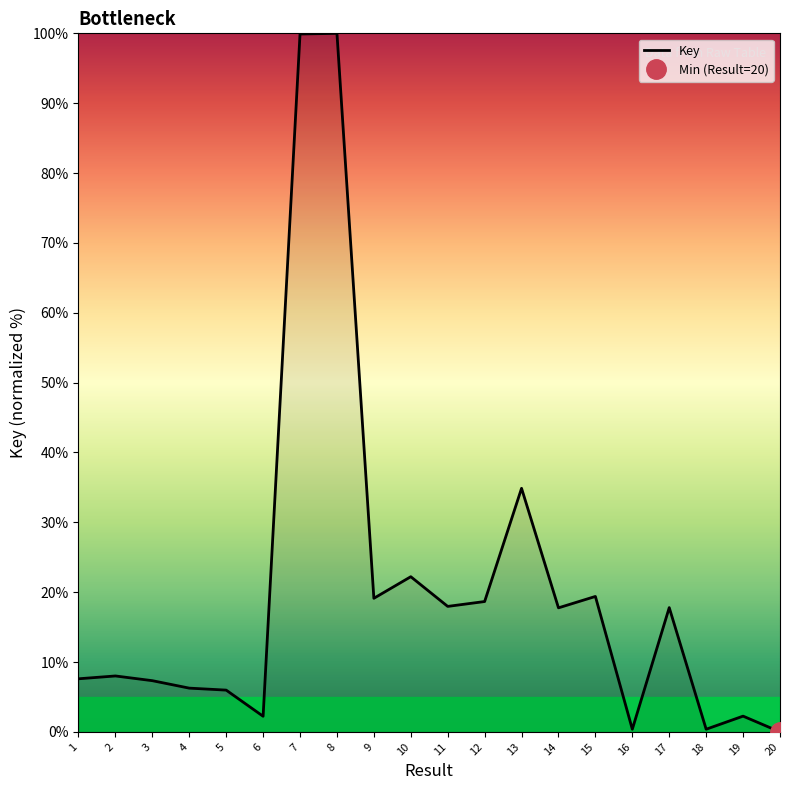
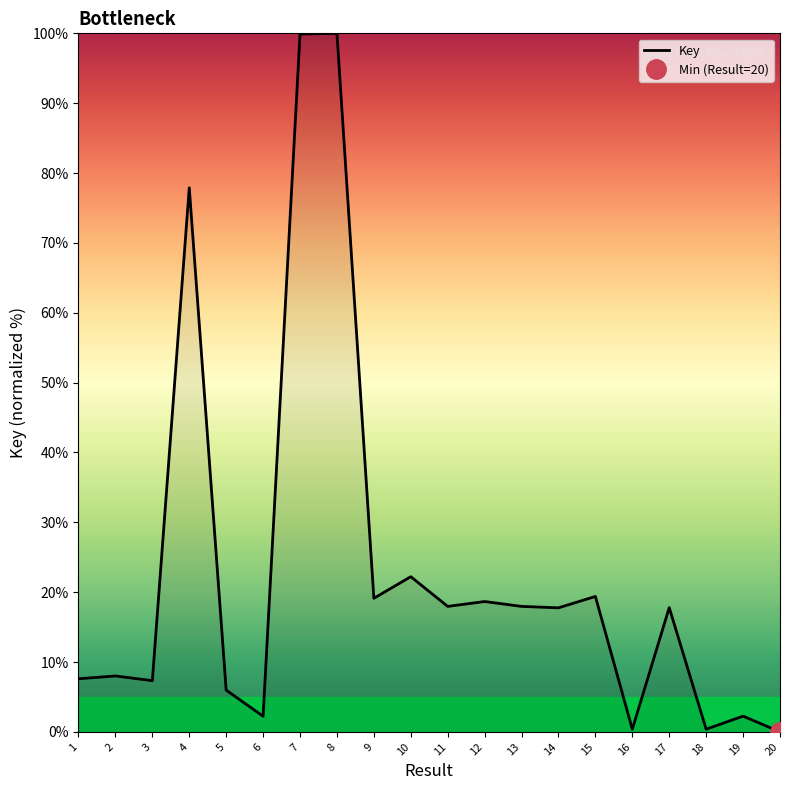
Key, 4: 6% -> 78%
Key, 13: 35% -> 18%
